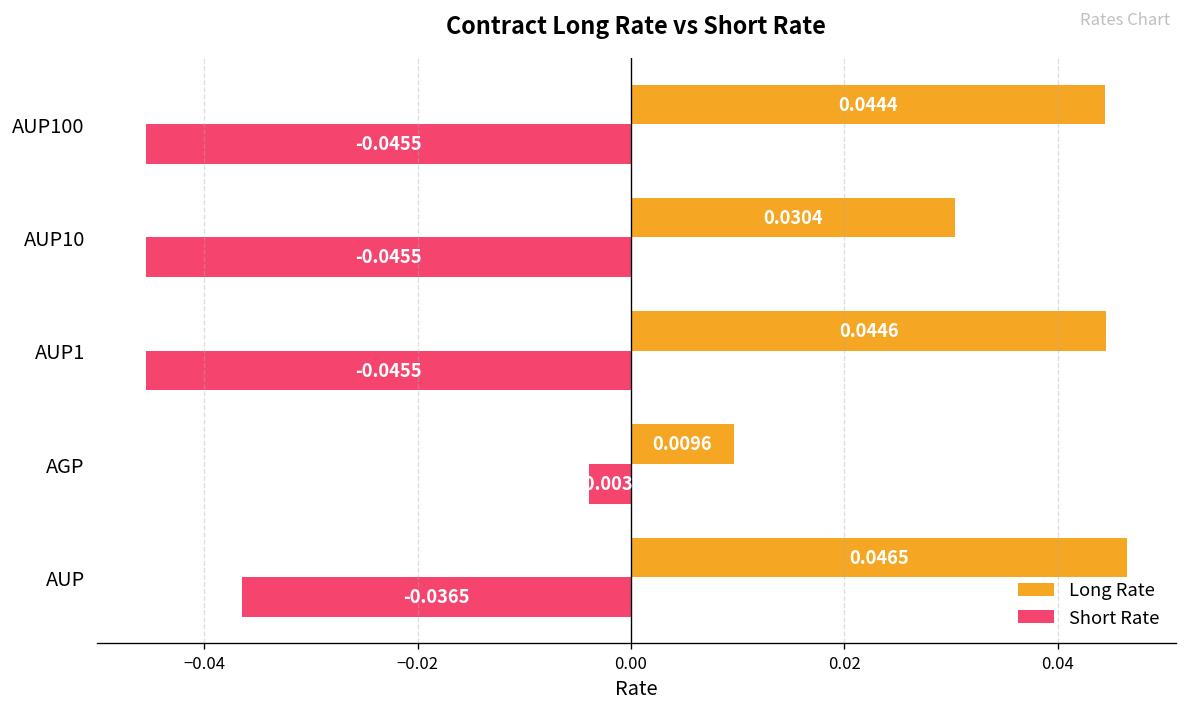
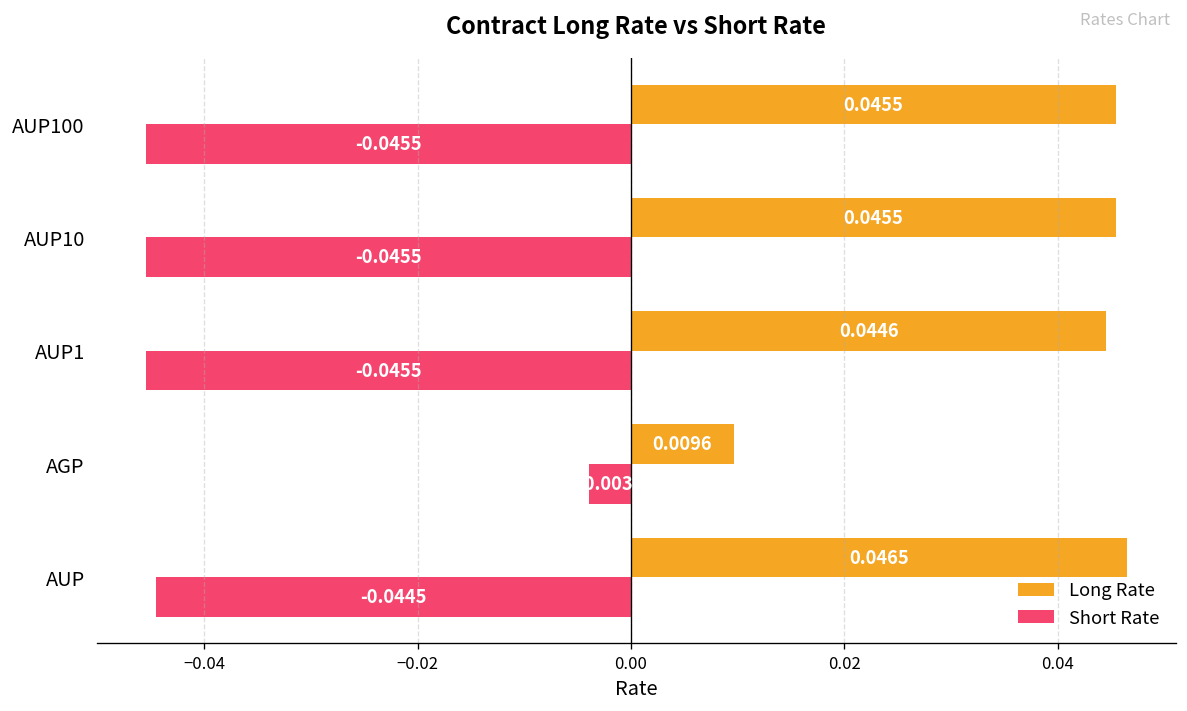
Long Rate, AUP100: 0.0444 -> 0.0455
Long Rate, AUP10: 0.0304 -> 0.0455
Short Rate, AUP: -0.0365 -> -0.0445
